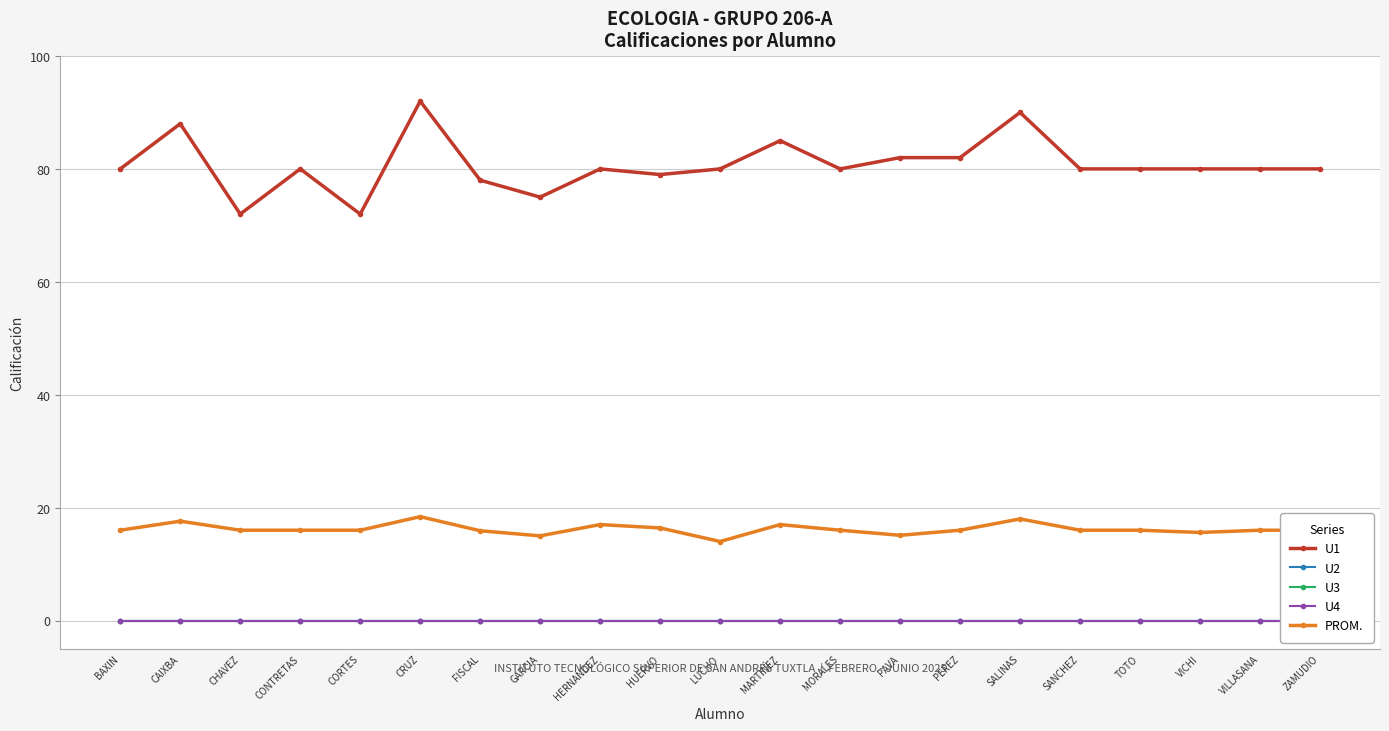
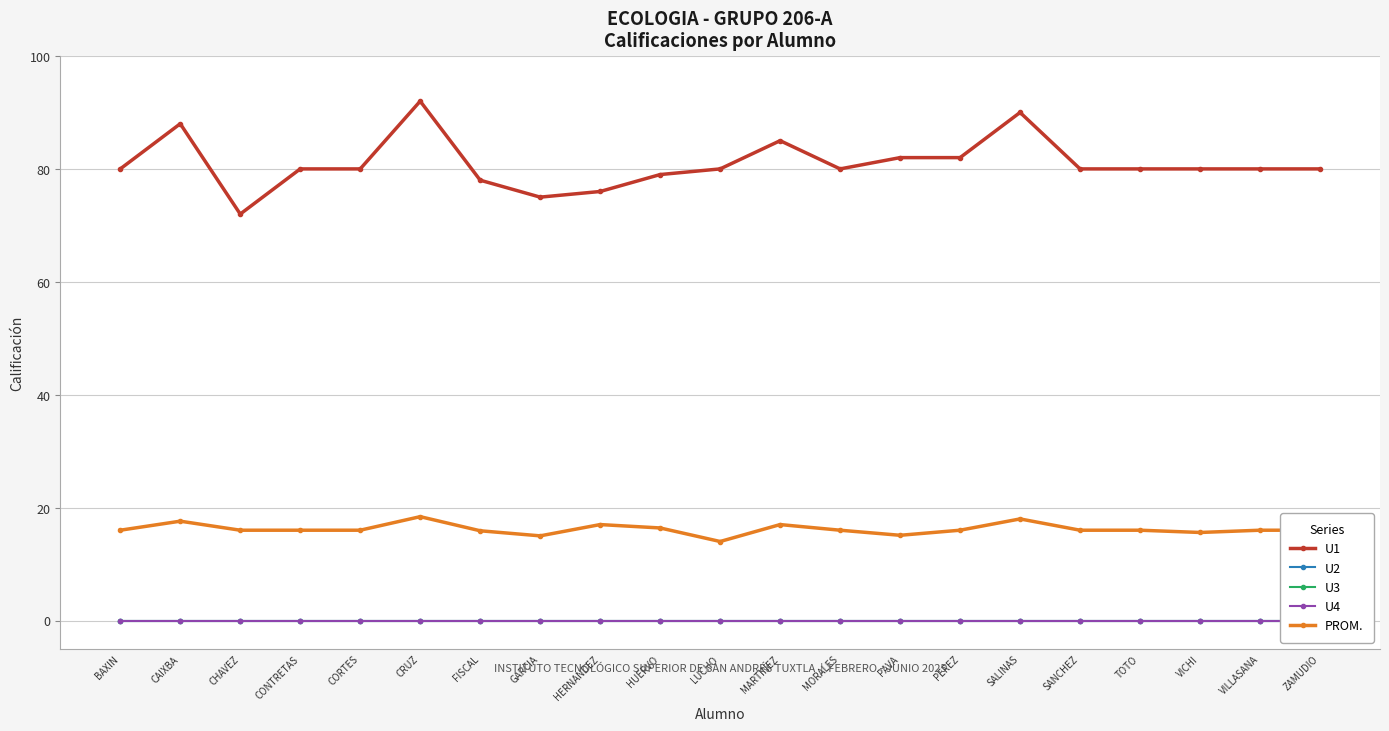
U1, CORTES: 72 -> 80
U1, HERNANDEZ: 80 -> 76
